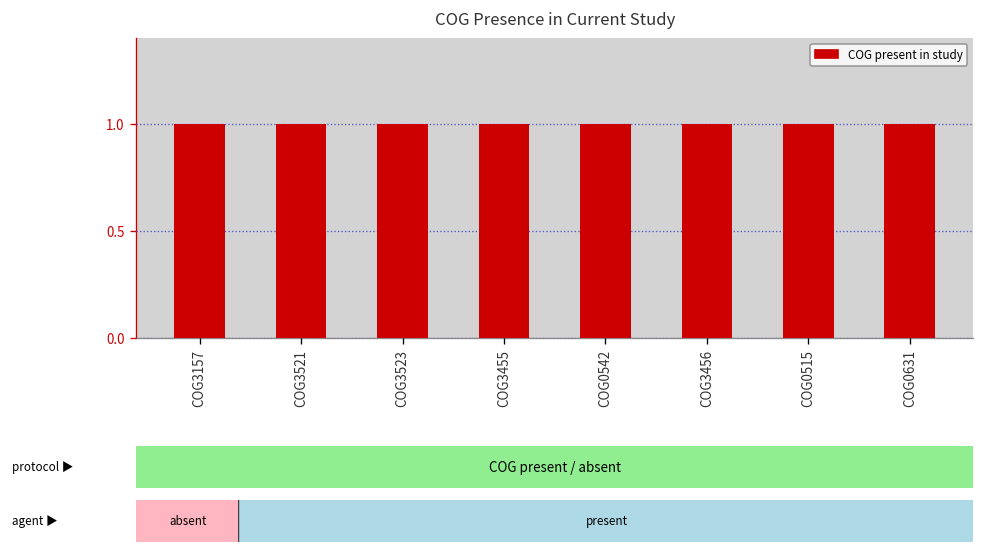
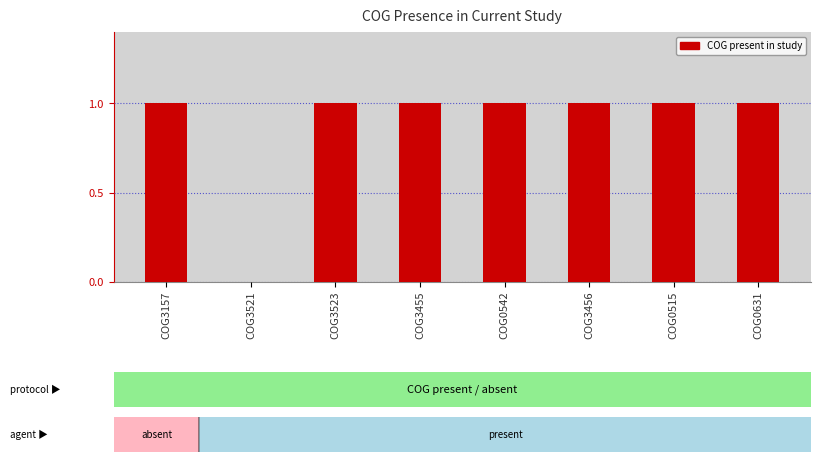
COG3521: 1 -> 0
